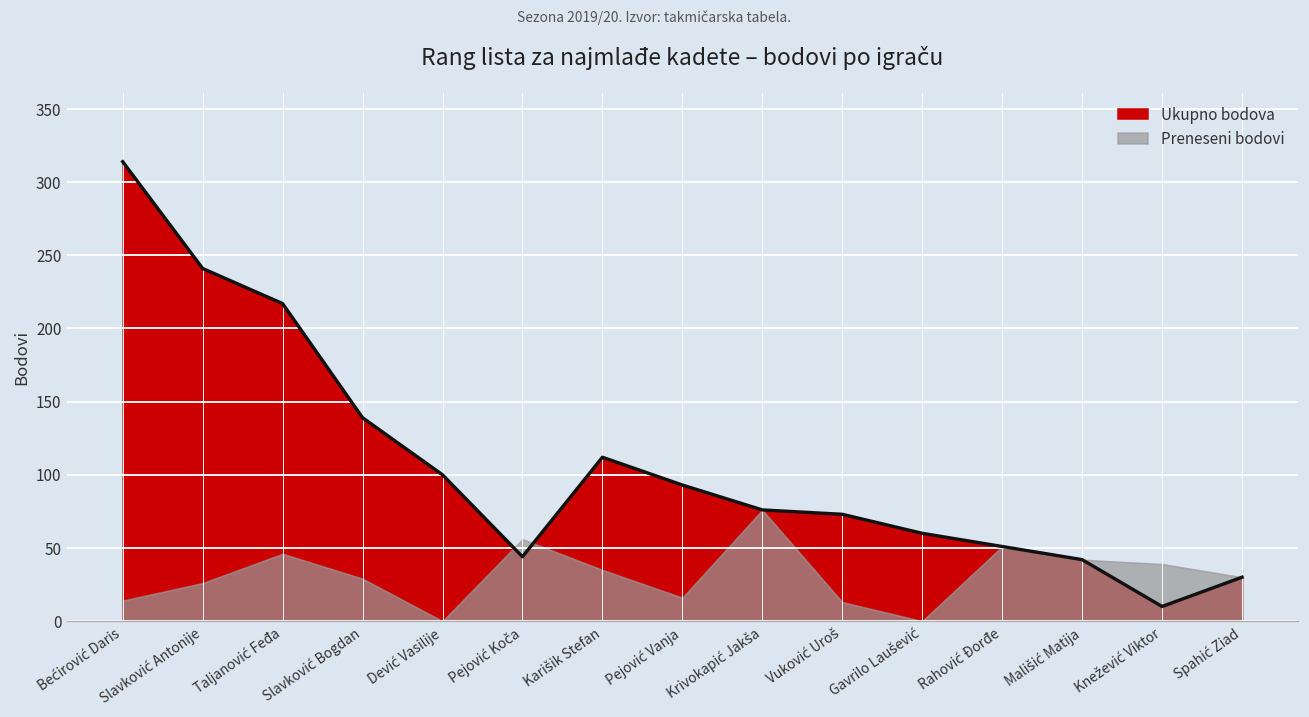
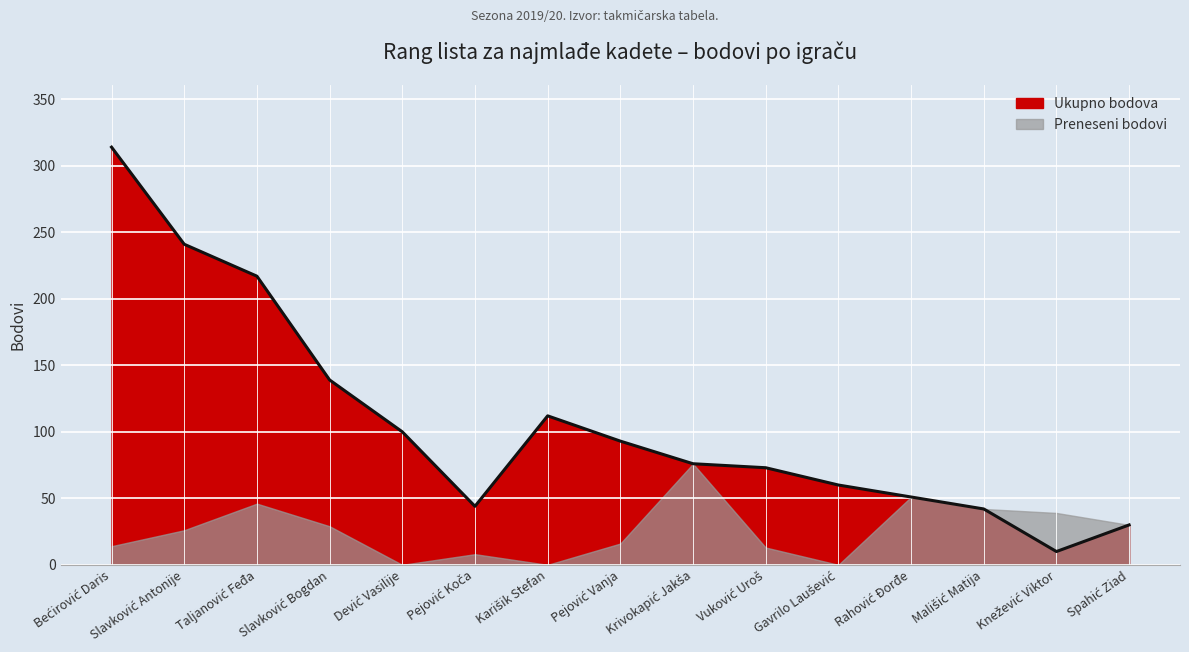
Preneseni bodovi, Pejović Koča: 56 -> 8
Preneseni bodovi, Karišik Stefan: 35 -> 0
